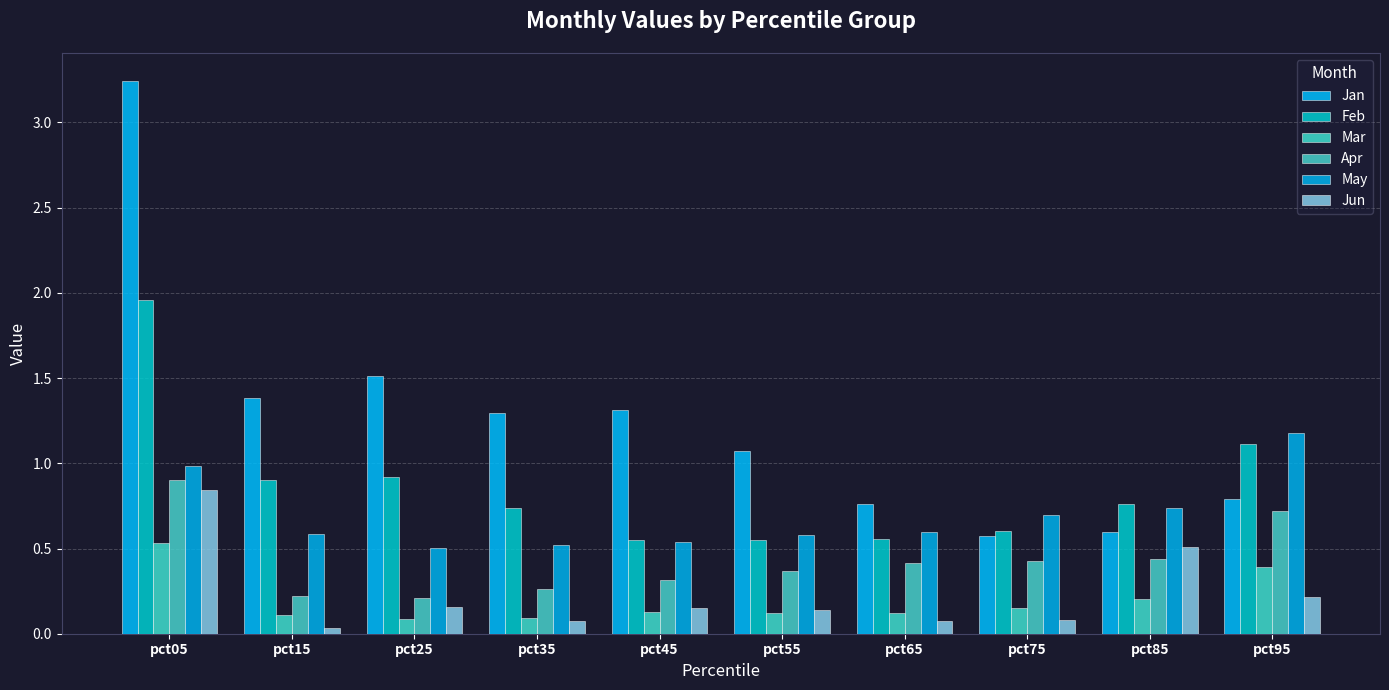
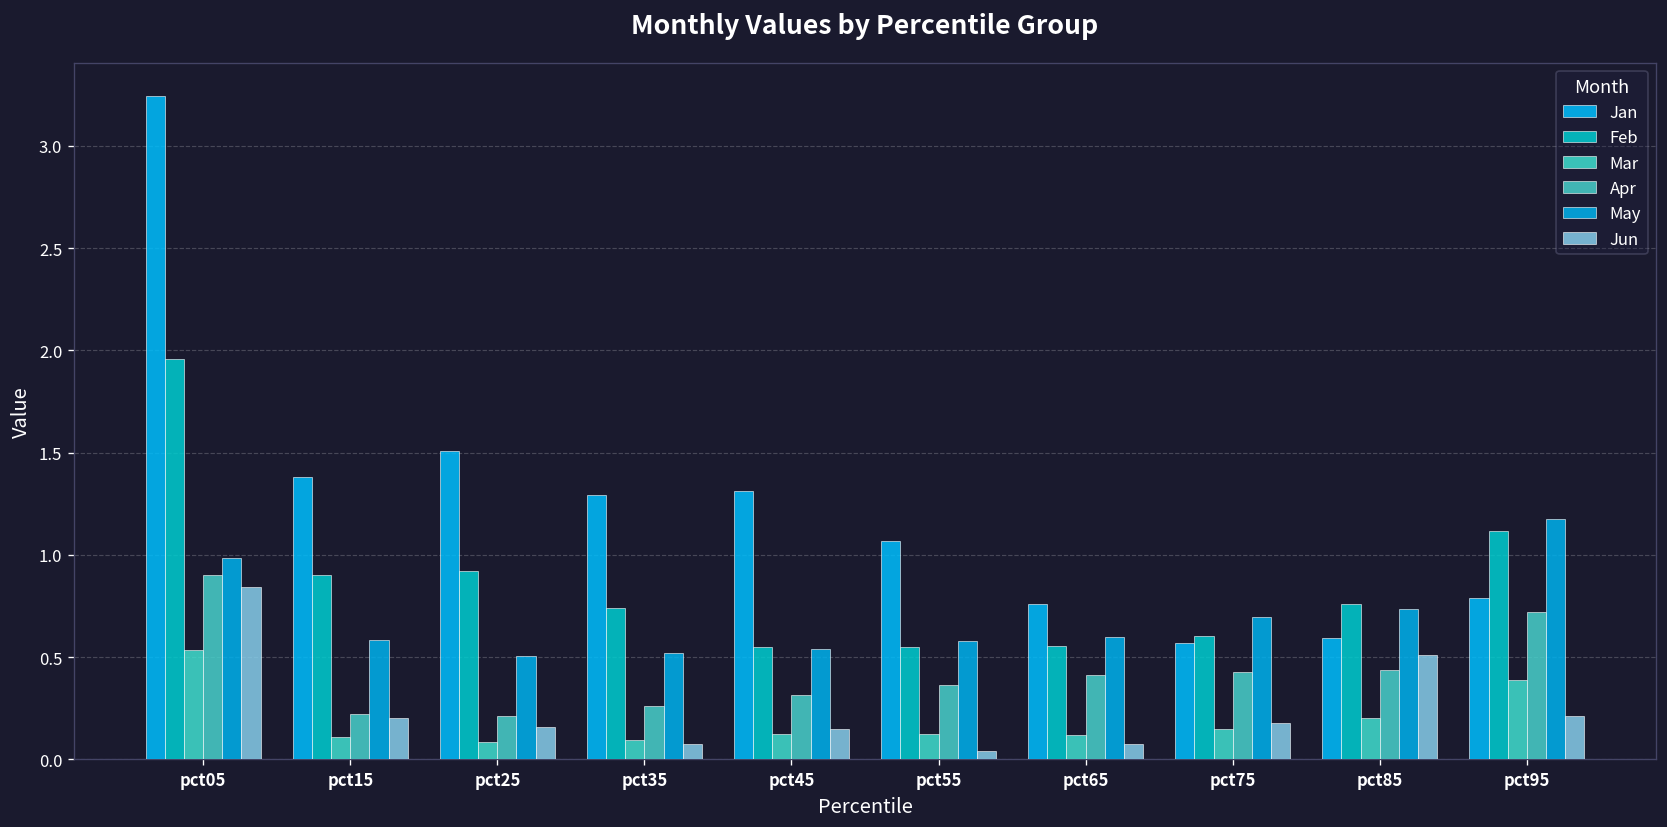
Jun, pct15: 0.04 -> 0.20
Jun, pct55: 0.14 -> 0.04
Jun, pct75: 0.08 -> 0.18
